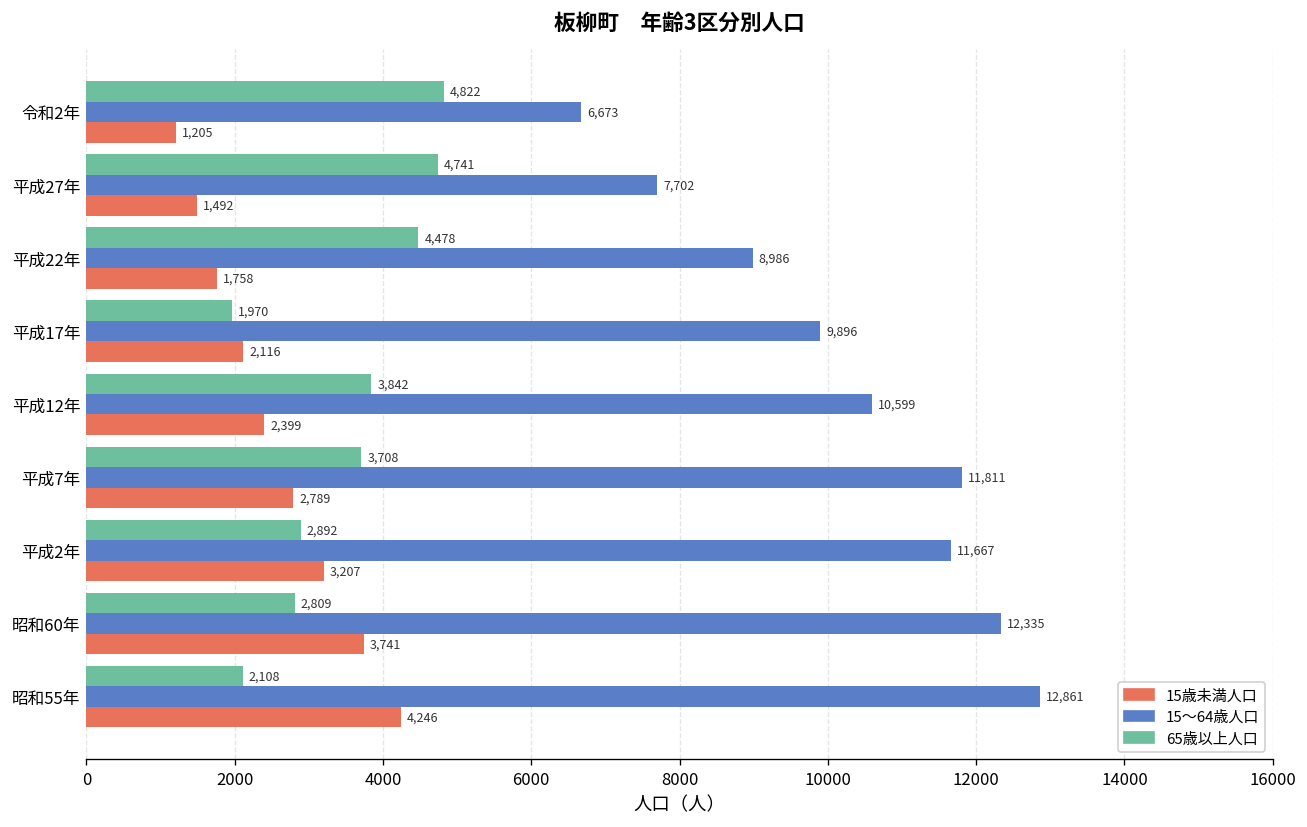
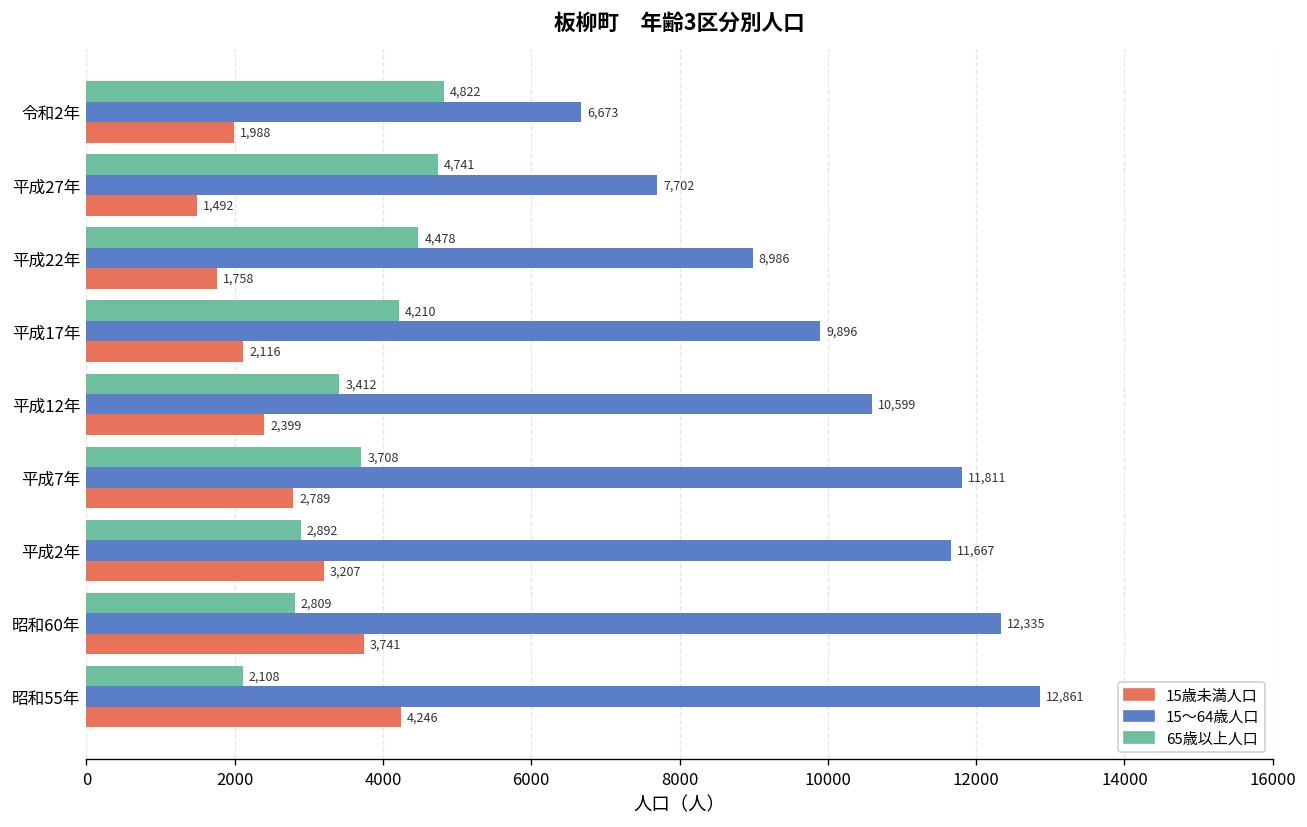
15歳未満人口, 令和2年: 1,205 -> 1,988
65歳以上人口, 平成17年: 1,970 -> 4,210
65歳以上人口, 平成12年: 3,842 -> 3,412
